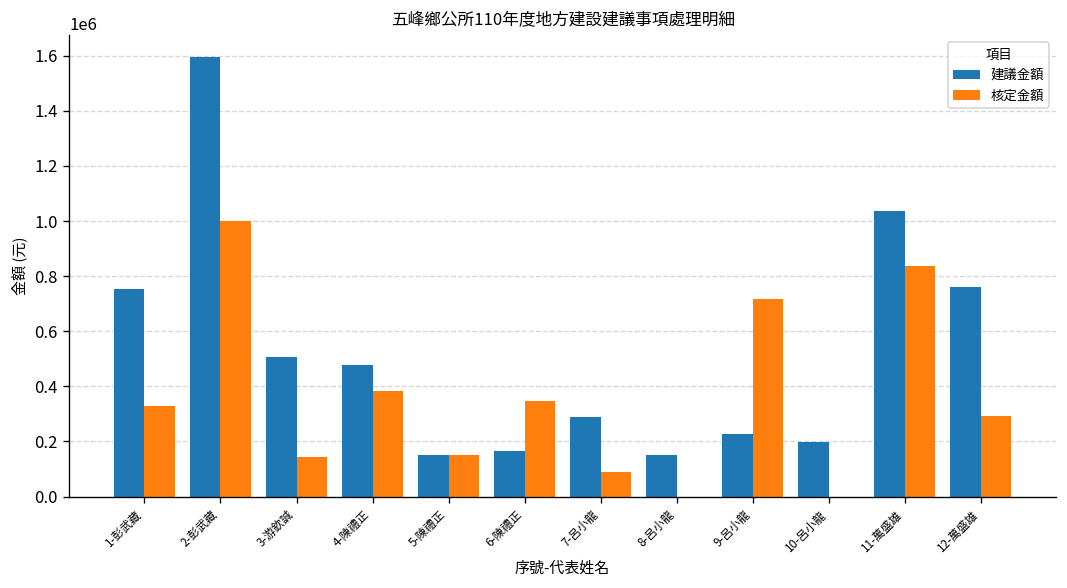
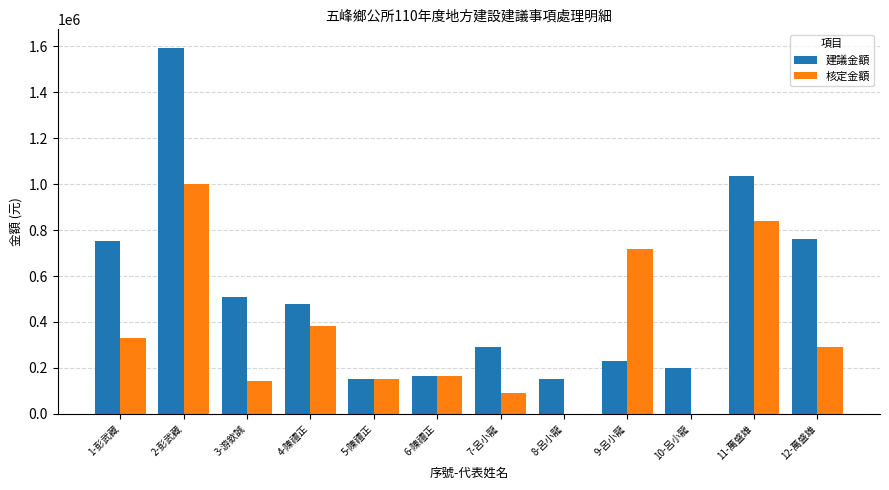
核定金額, 6-陳禮正: 350000 -> 170000
